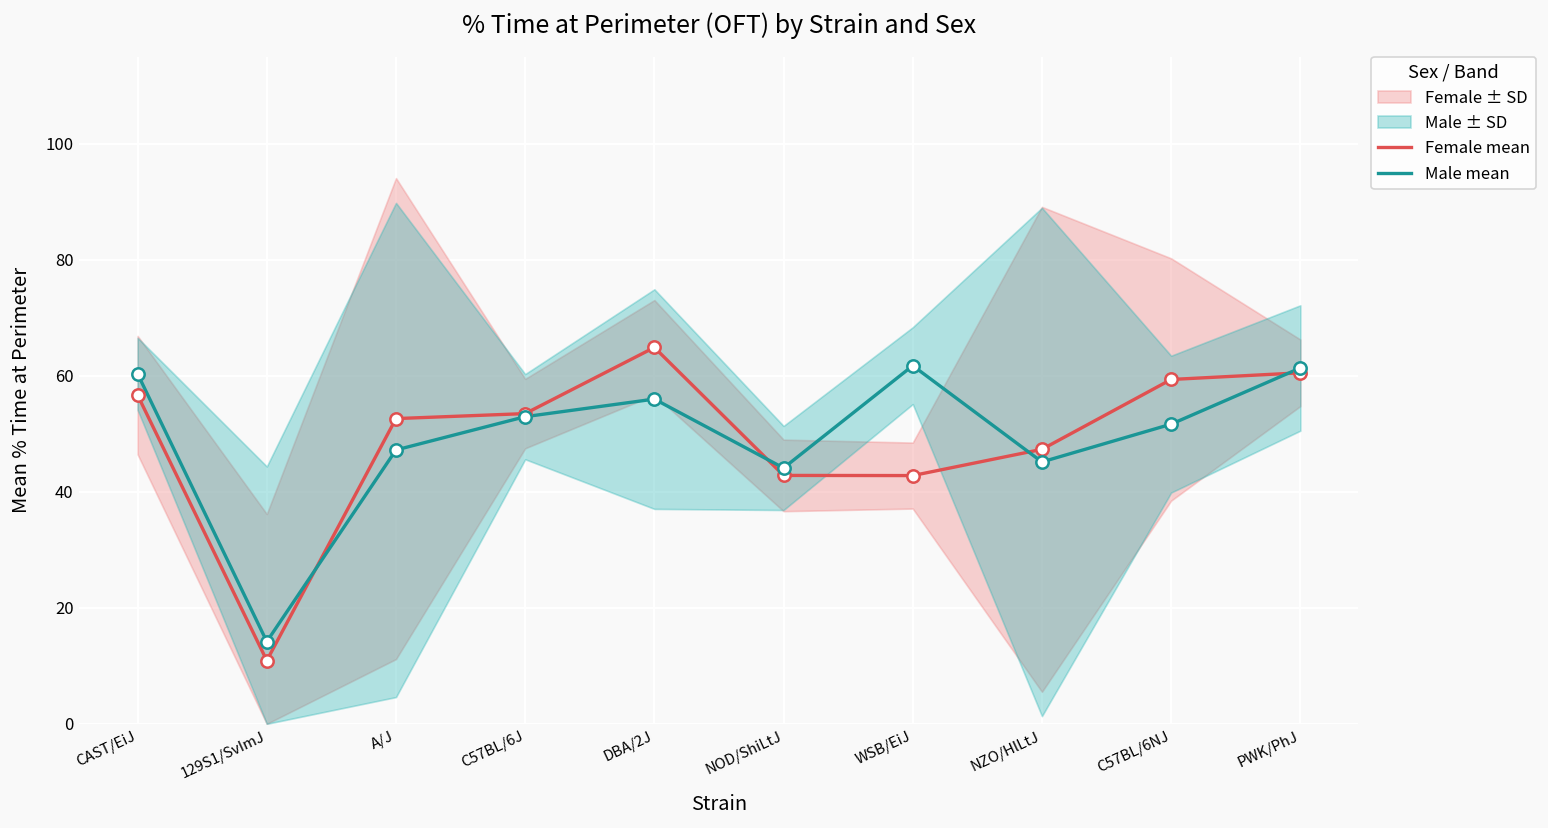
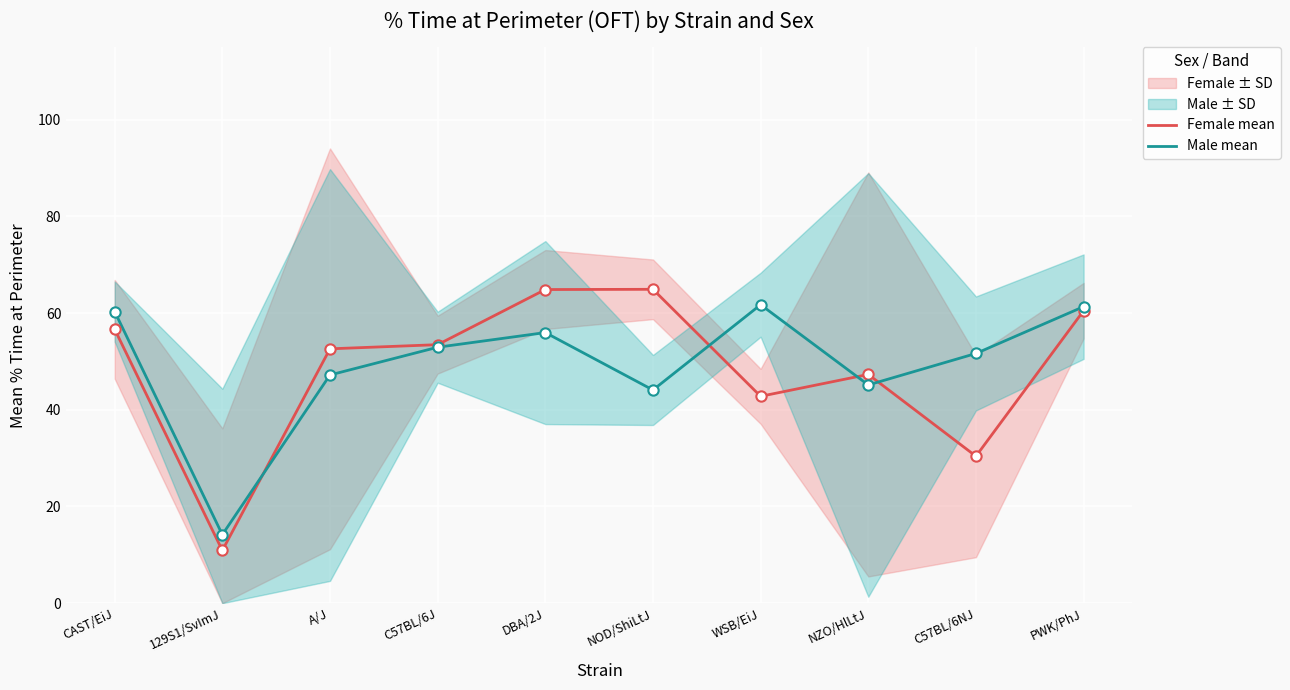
Female mean, NOD/ShiLtJ: 43 -> 65
Female mean, C57BL/6NJ: 59 -> 30
